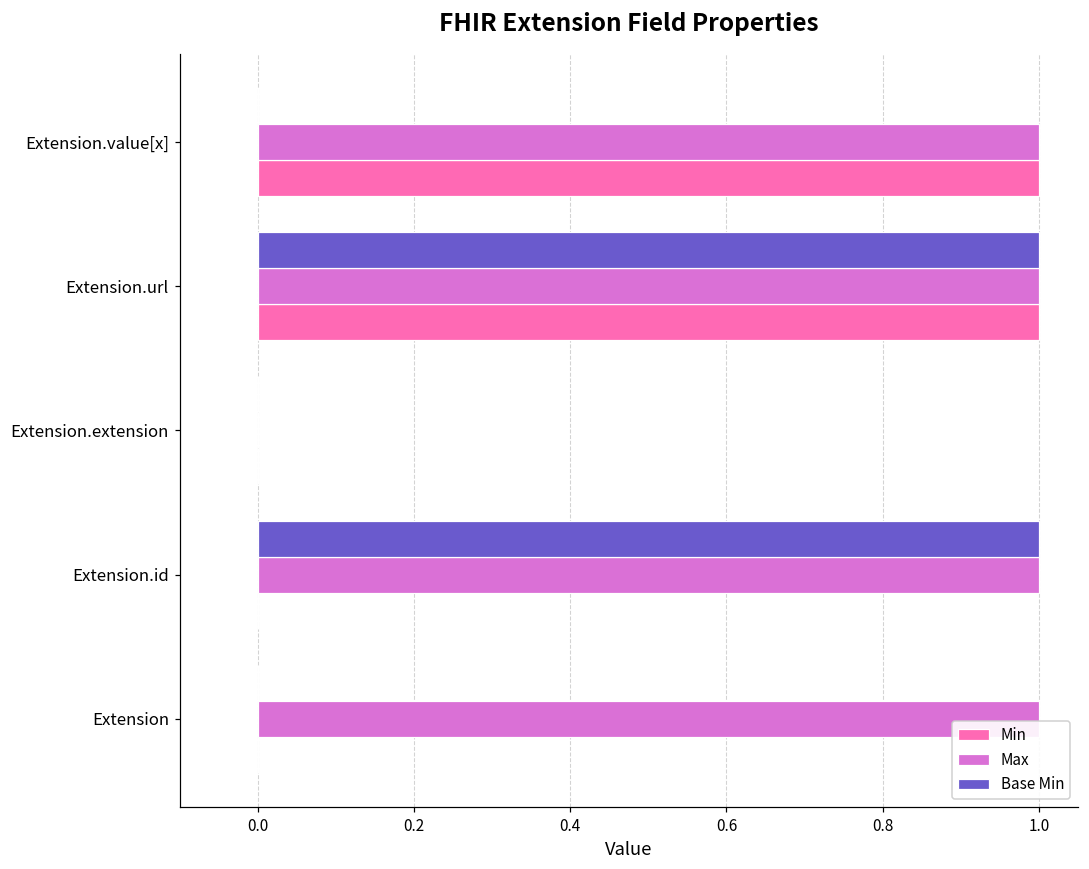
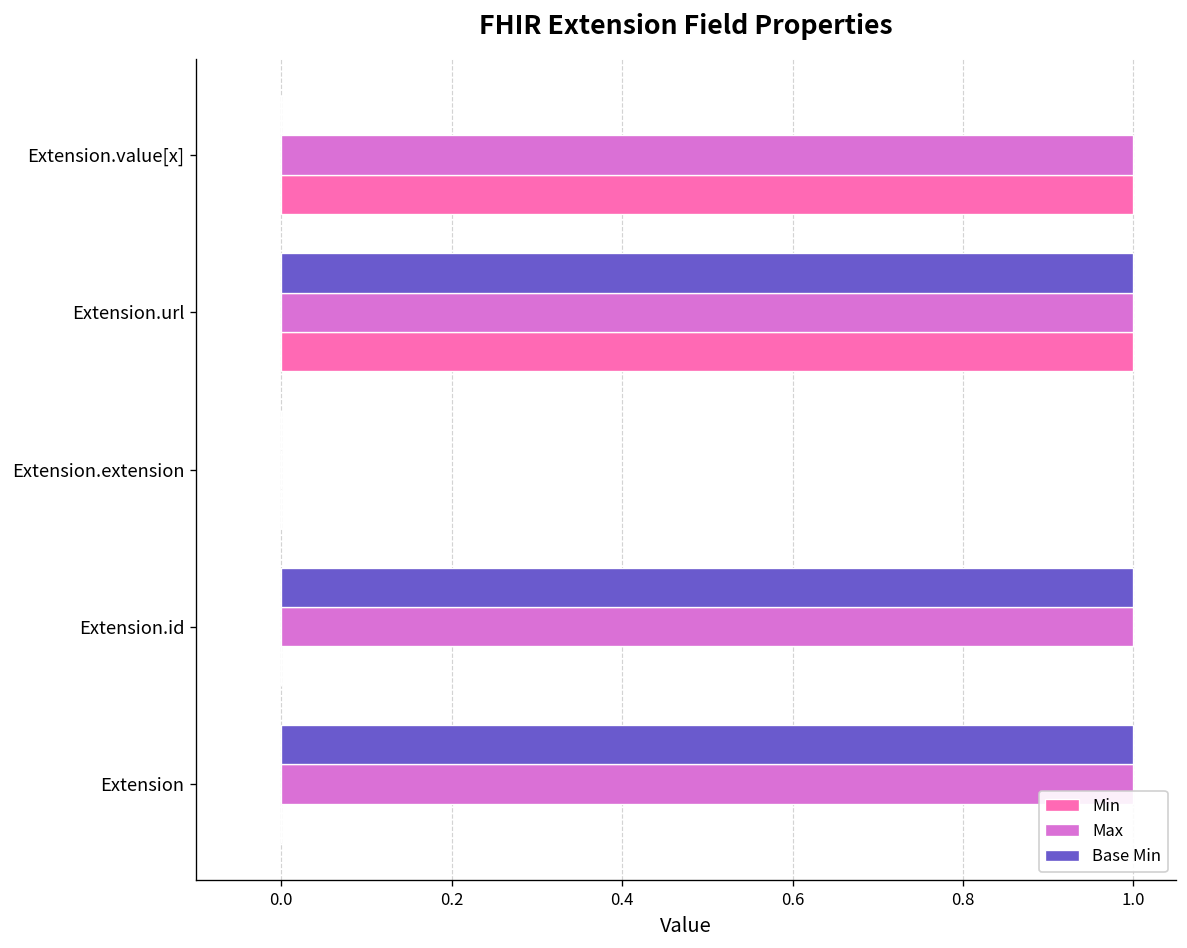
Base Min, Extension: 0 -> 1
